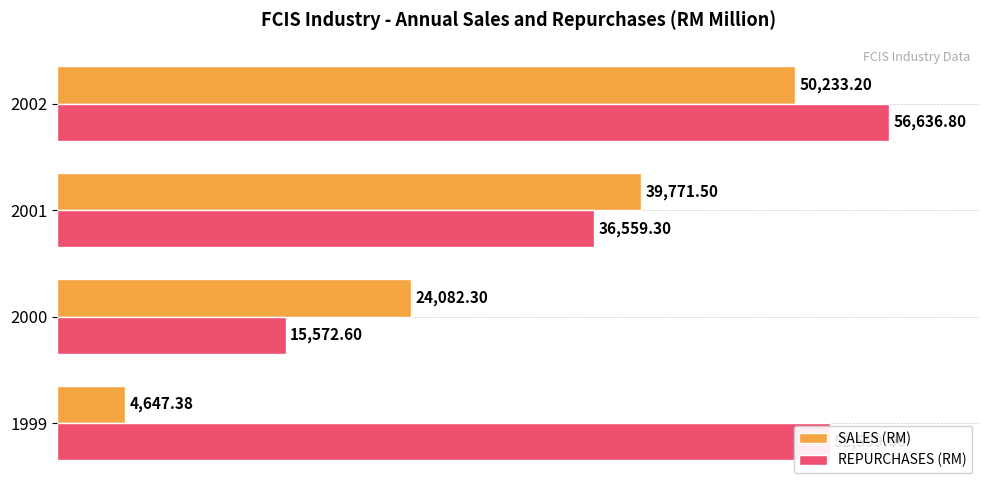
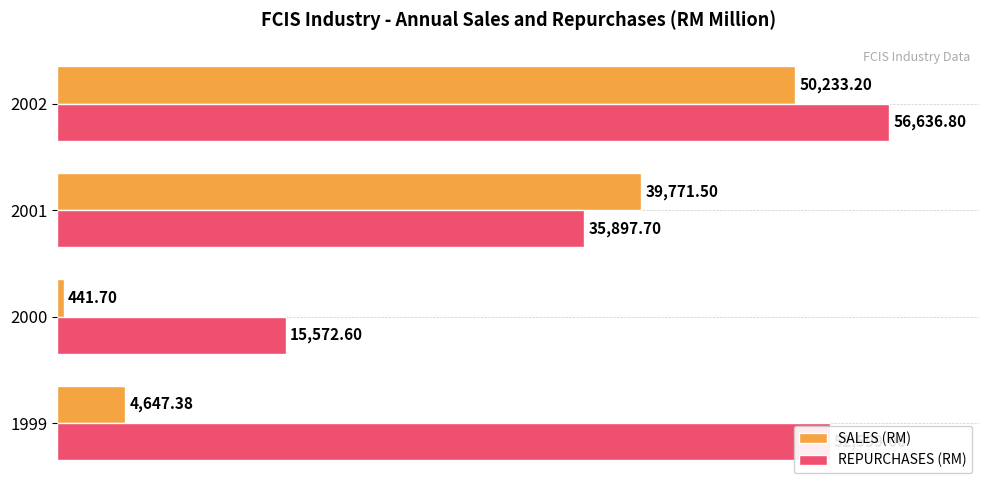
REPURCHASES (RM), 2001: 36,559.30 -> 35,897.70
SALES (RM), 2000: 24,082.30 -> 441.70
